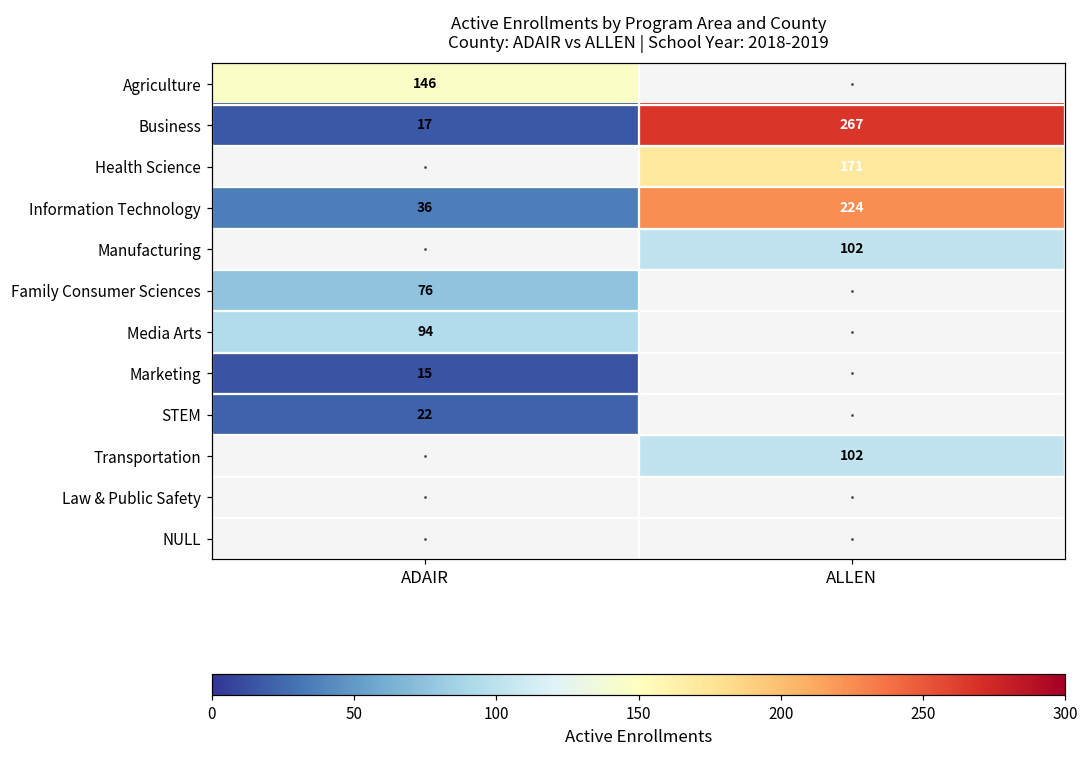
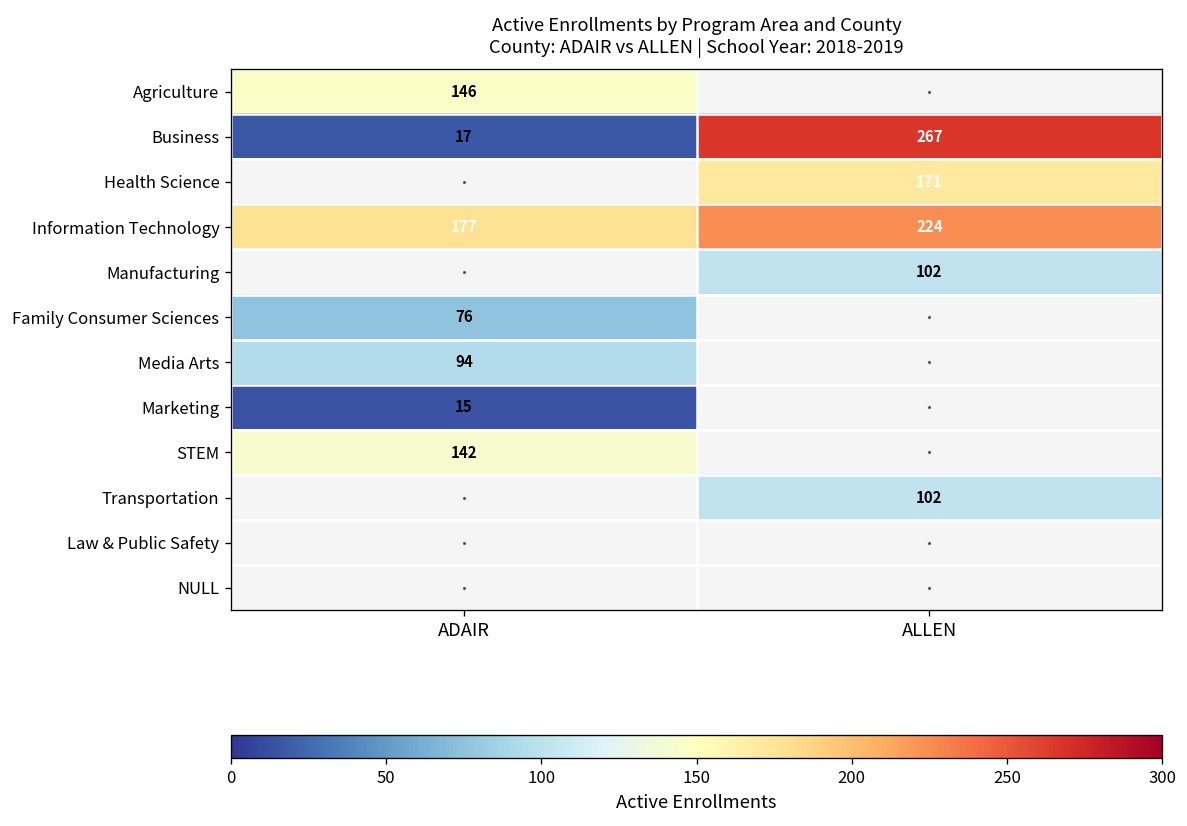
Information Technology, ADAIR: 36 -> 177
STEM, ADAIR: 22 -> 142
